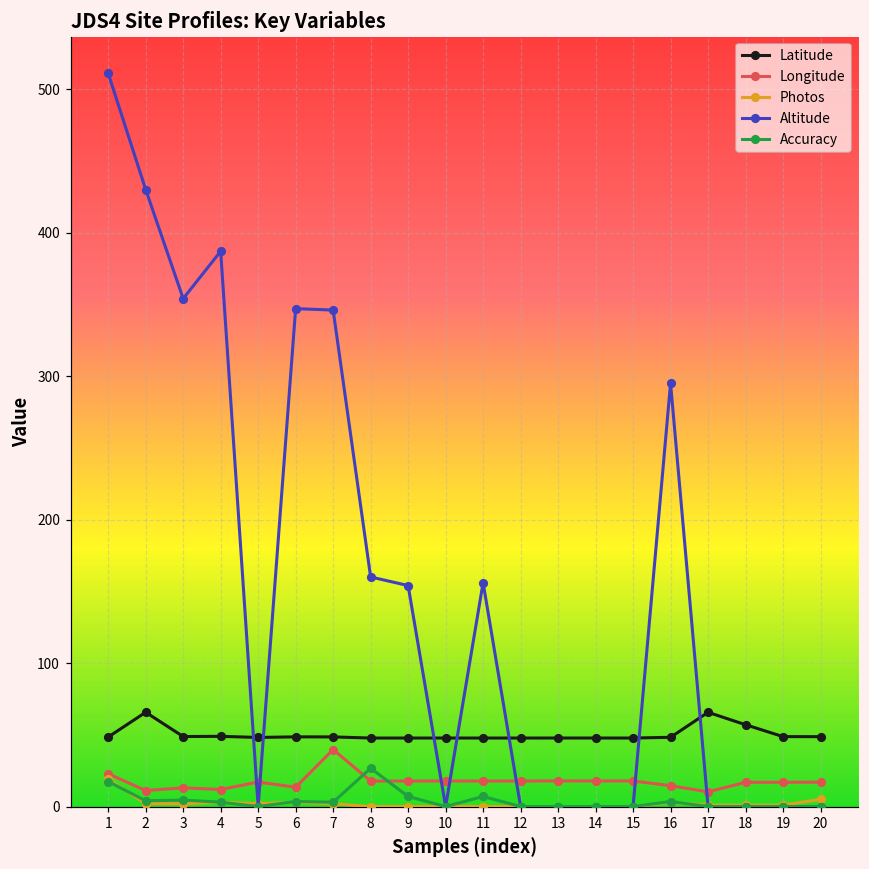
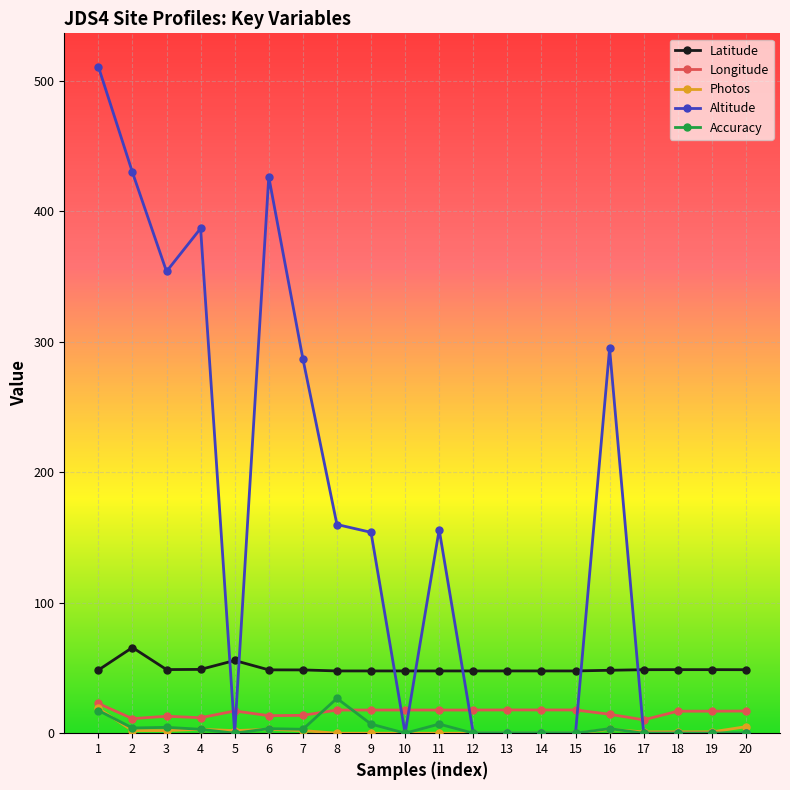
Latitude, 5: 48 -> 56
Altitude, 6: 347 -> 427
Longitude, 7: 40 -> 14
Altitude, 7: 346 -> 287
Latitude, 17: 66 -> 49
Latitude, 18: 57 -> 49
